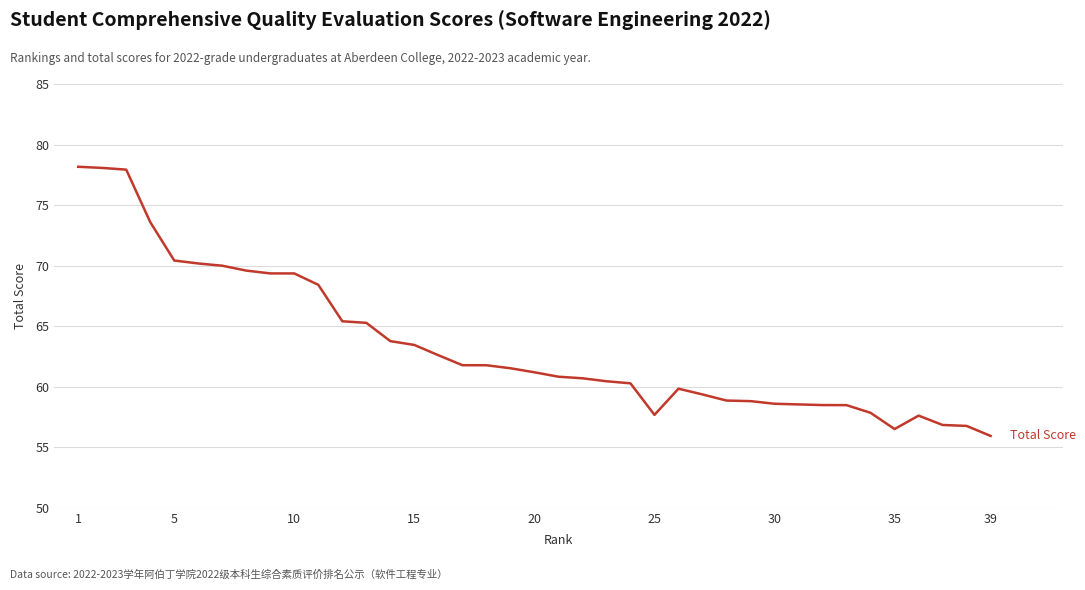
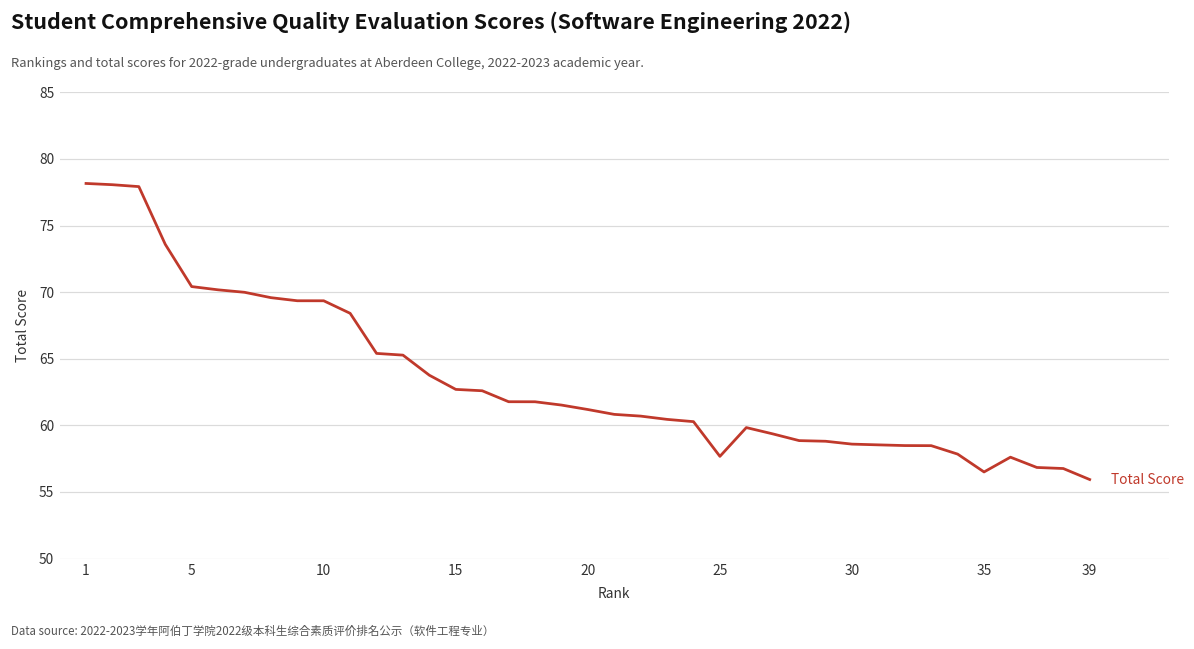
15: 63.4 -> 62.7
